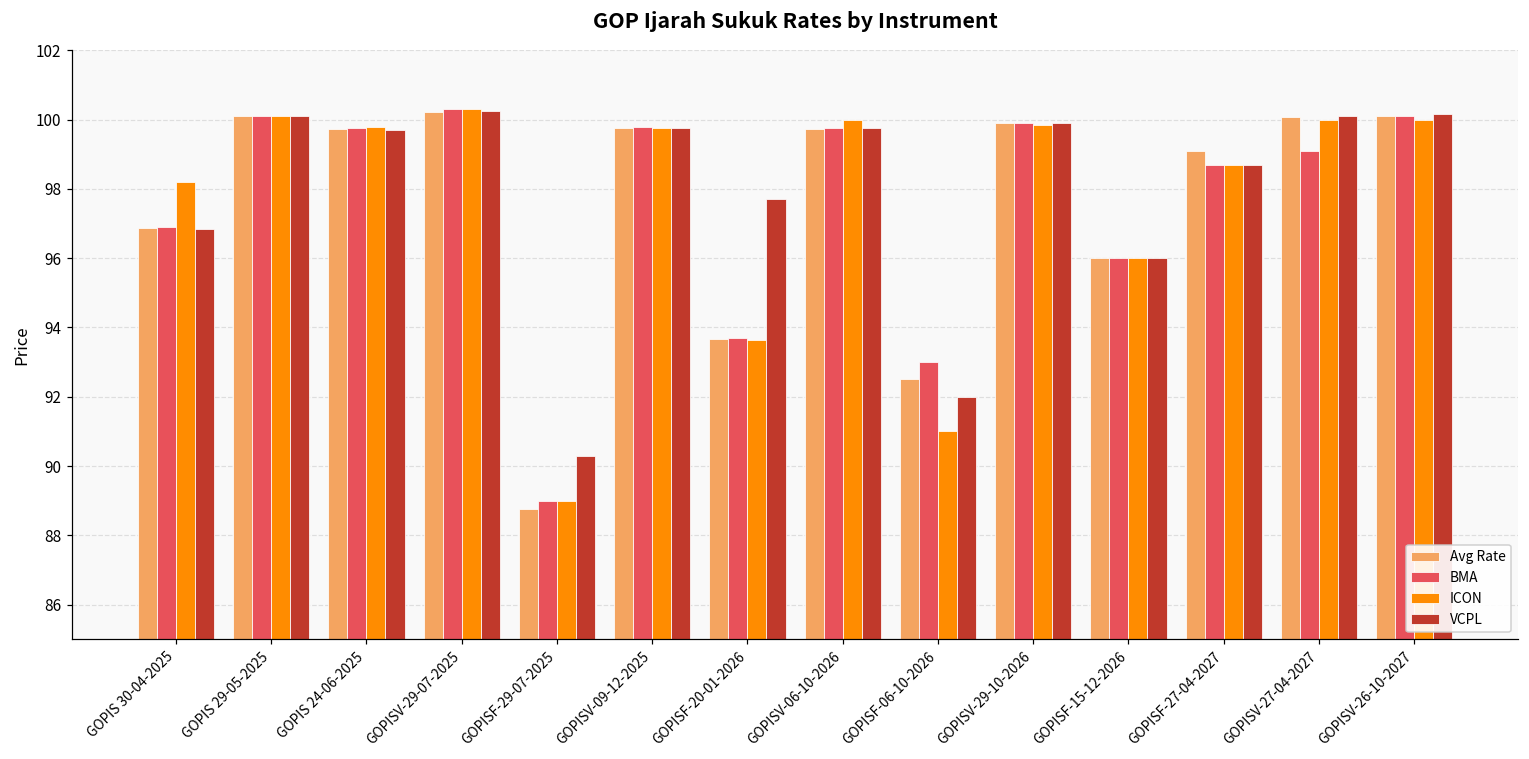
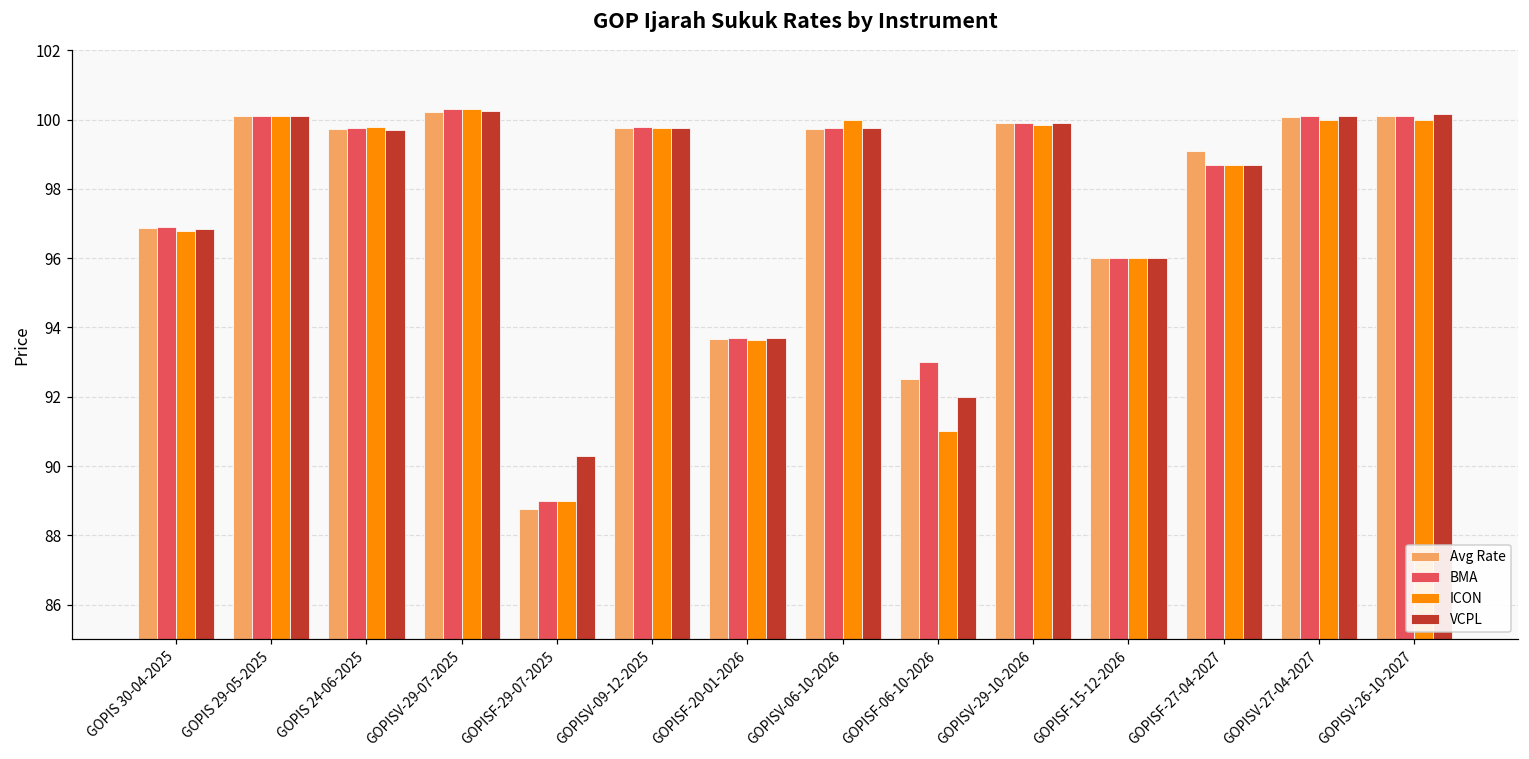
ICON, GOPIS 30-04-2025: 98.2 -> 96.8
VCPL, GOPISF-20-01-2026: 97.7 -> 93.7
BMA, GOPISV-27-04-2027: 99.1 -> 100.1
